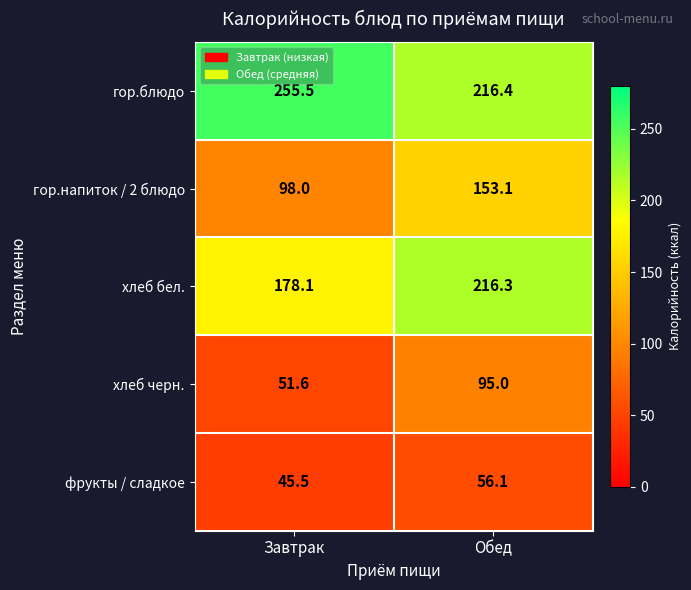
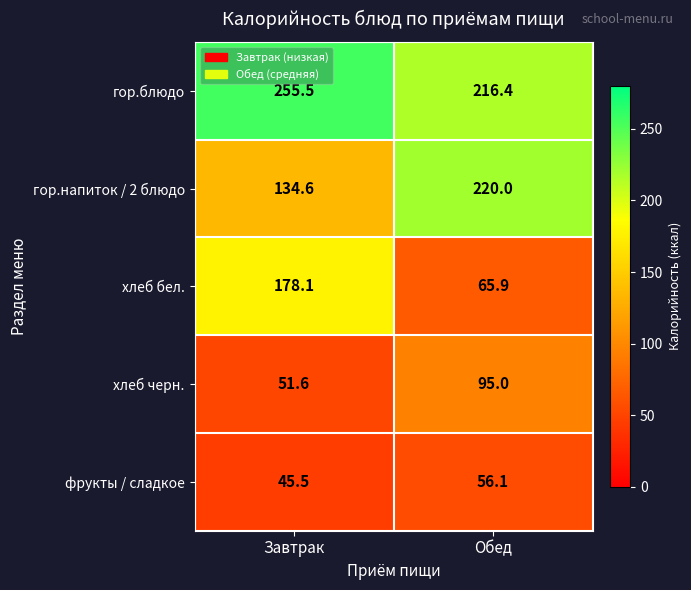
гор.напиток / 2 блюдо, Завтрак: 98.0 -> 134.6
гор.напиток / 2 блюдо, Обед: 153.1 -> 220.0
хлеб бел., Обед: 216.3 -> 65.9
